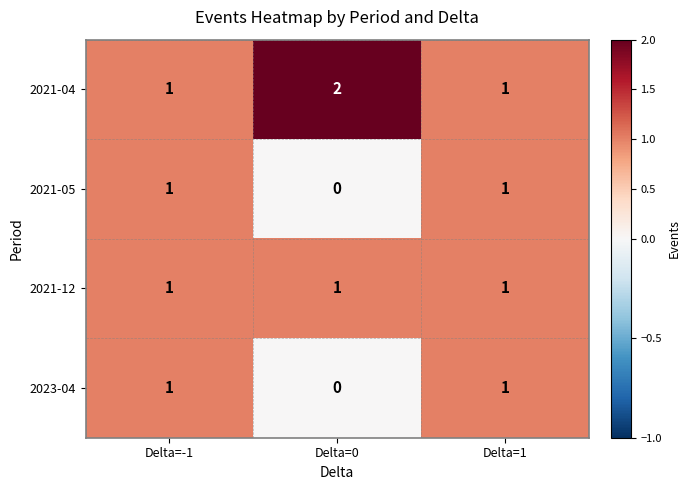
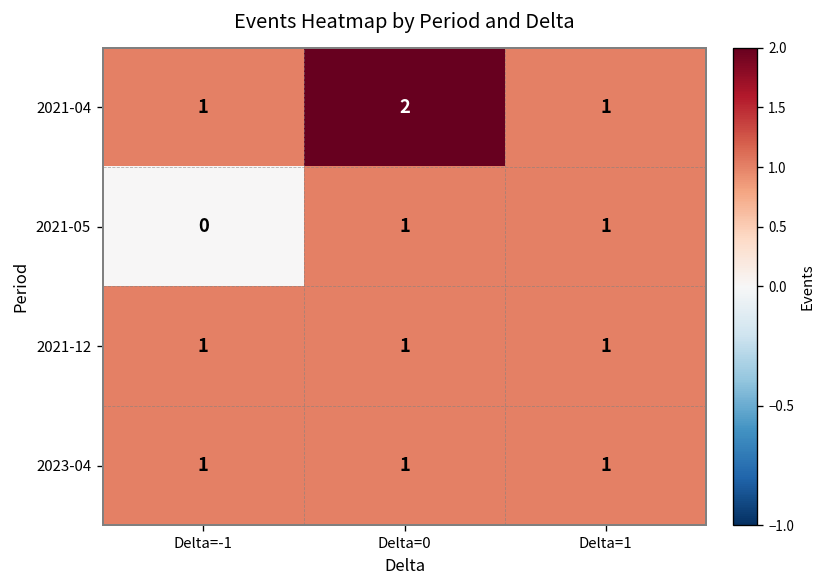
2021-05, Delta=-1: 1 -> 0
2021-05, Delta=0: 0 -> 1
2023-04, Delta=0: 0 -> 1
